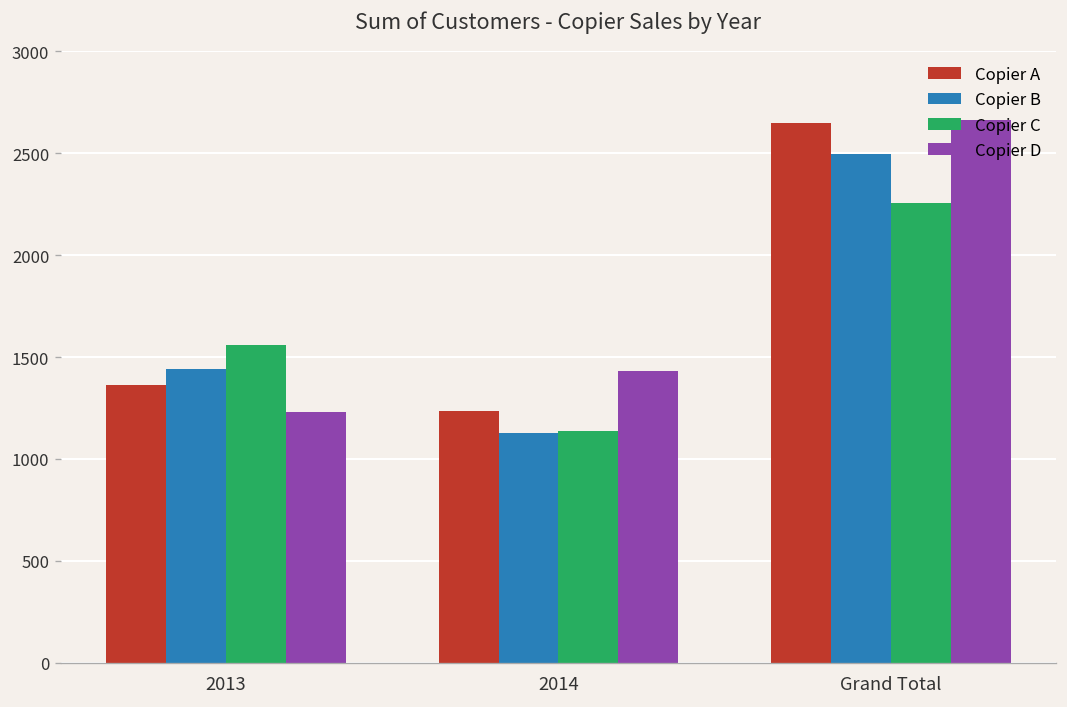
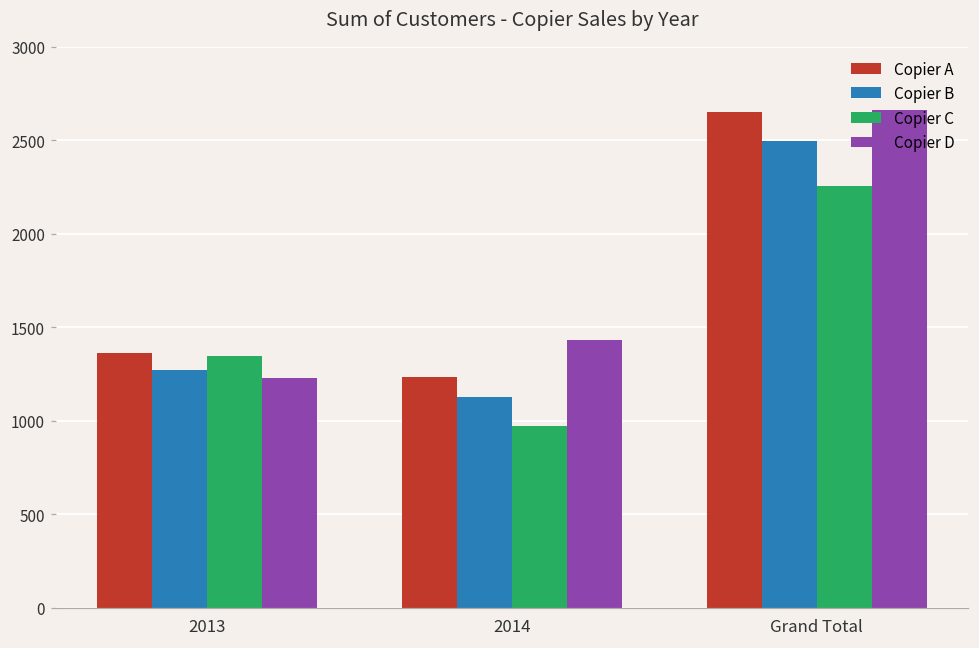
Copier B, 2013: 1440 -> 1270
Copier C, 2013: 1560 -> 1340
Copier C, 2014: 1140 -> 970
